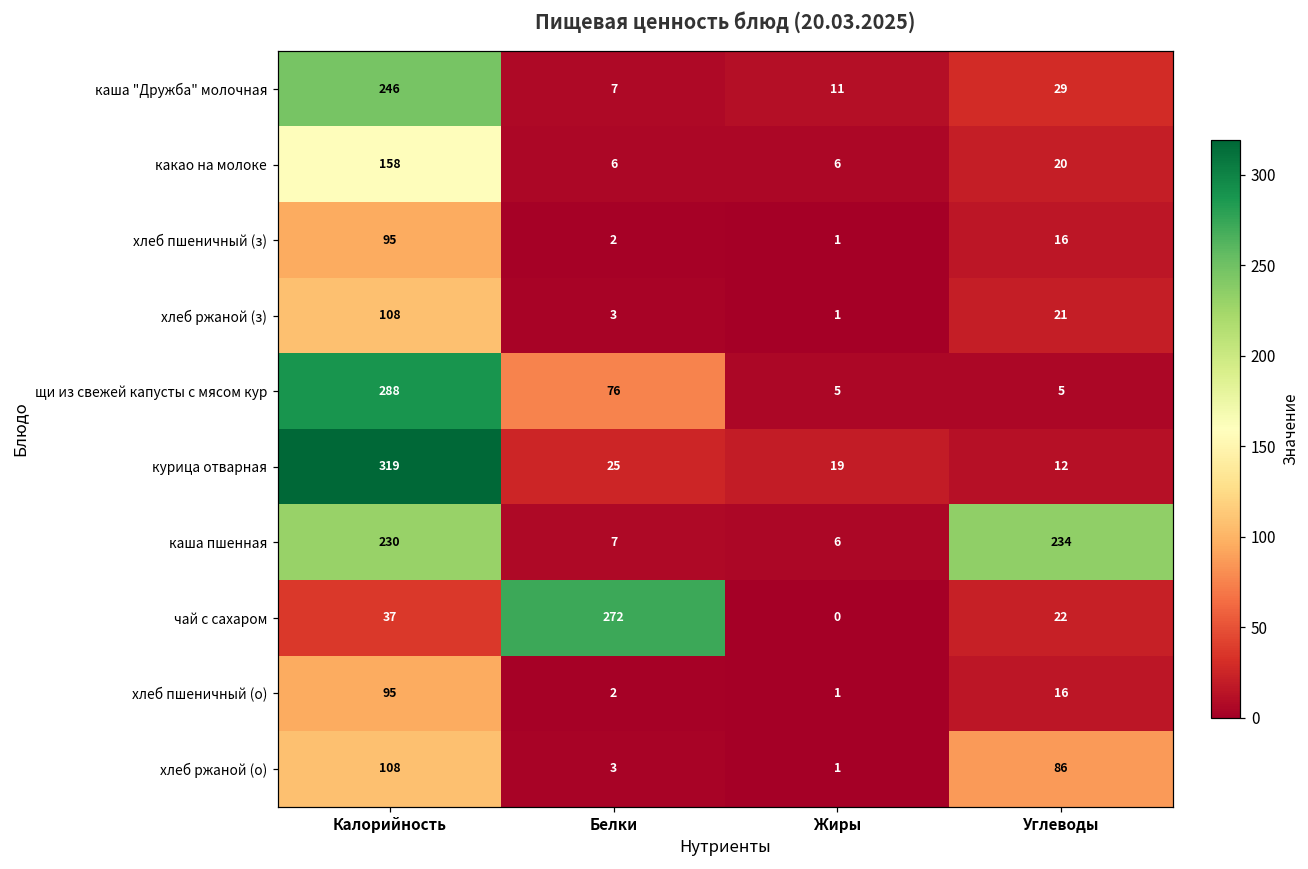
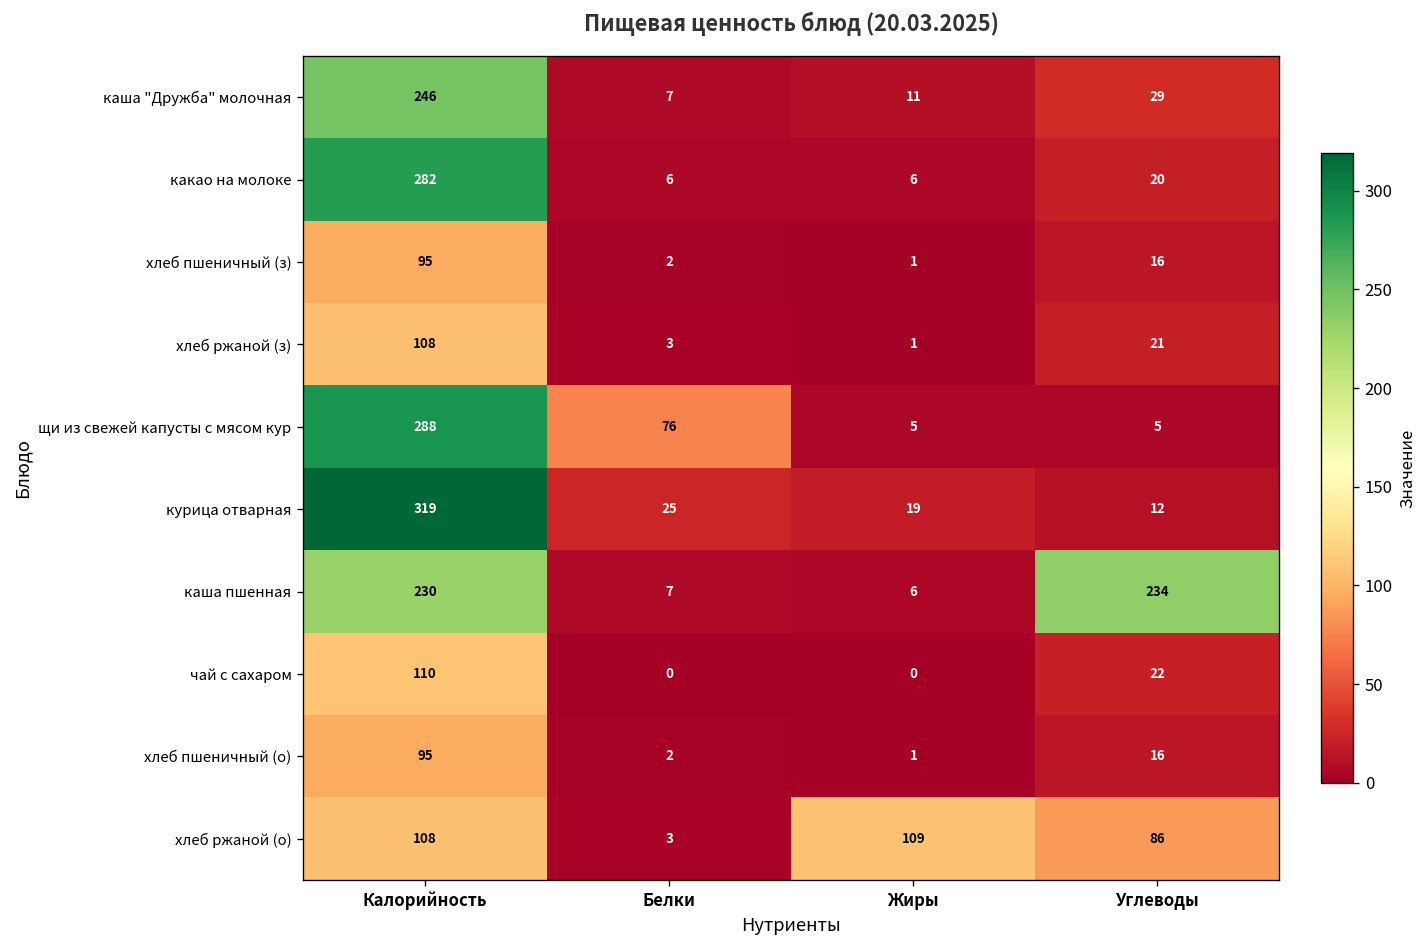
какао на молоке, Калорийность: 158 -> 282
чай с сахаром, Калорийность: 37 -> 110
чай с сахаром, Белки: 272 -> 0
хлеб ржаной (о), Жиры: 1 -> 109
